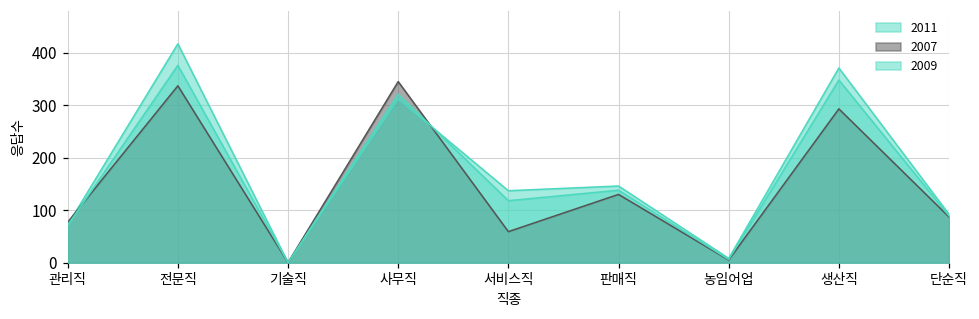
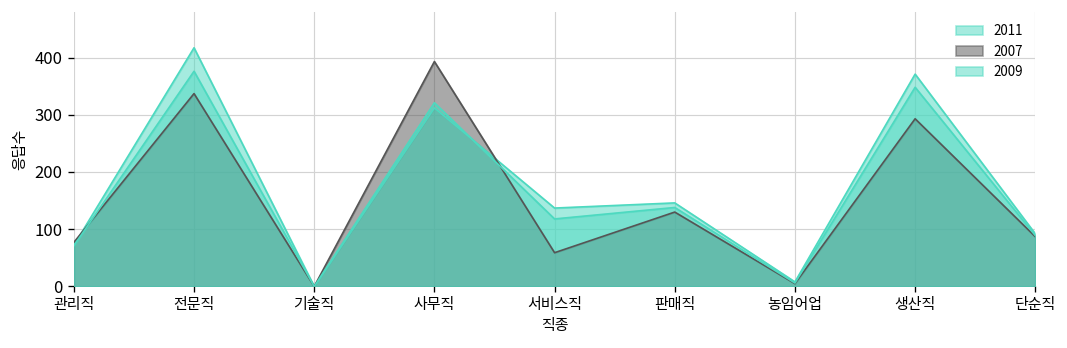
2007, 사무직: 350 -> 390
